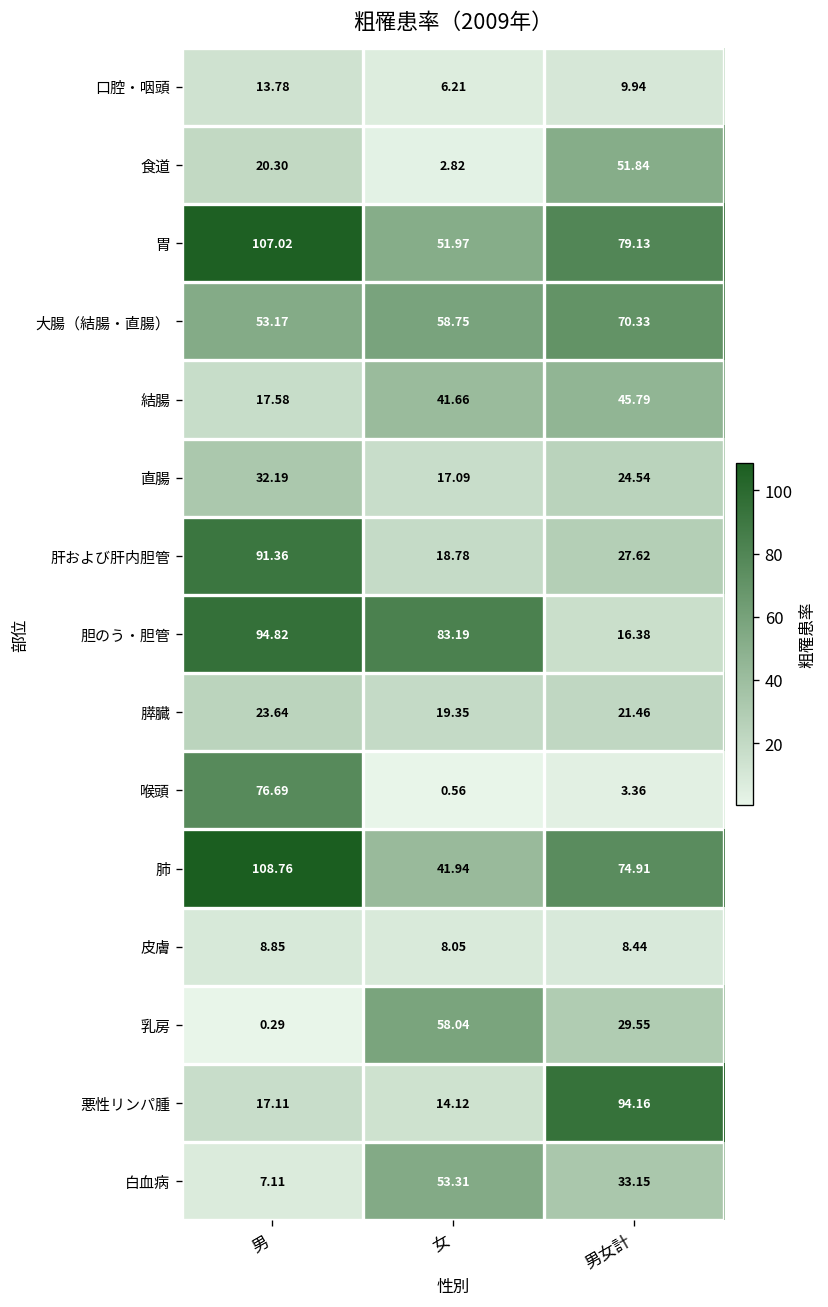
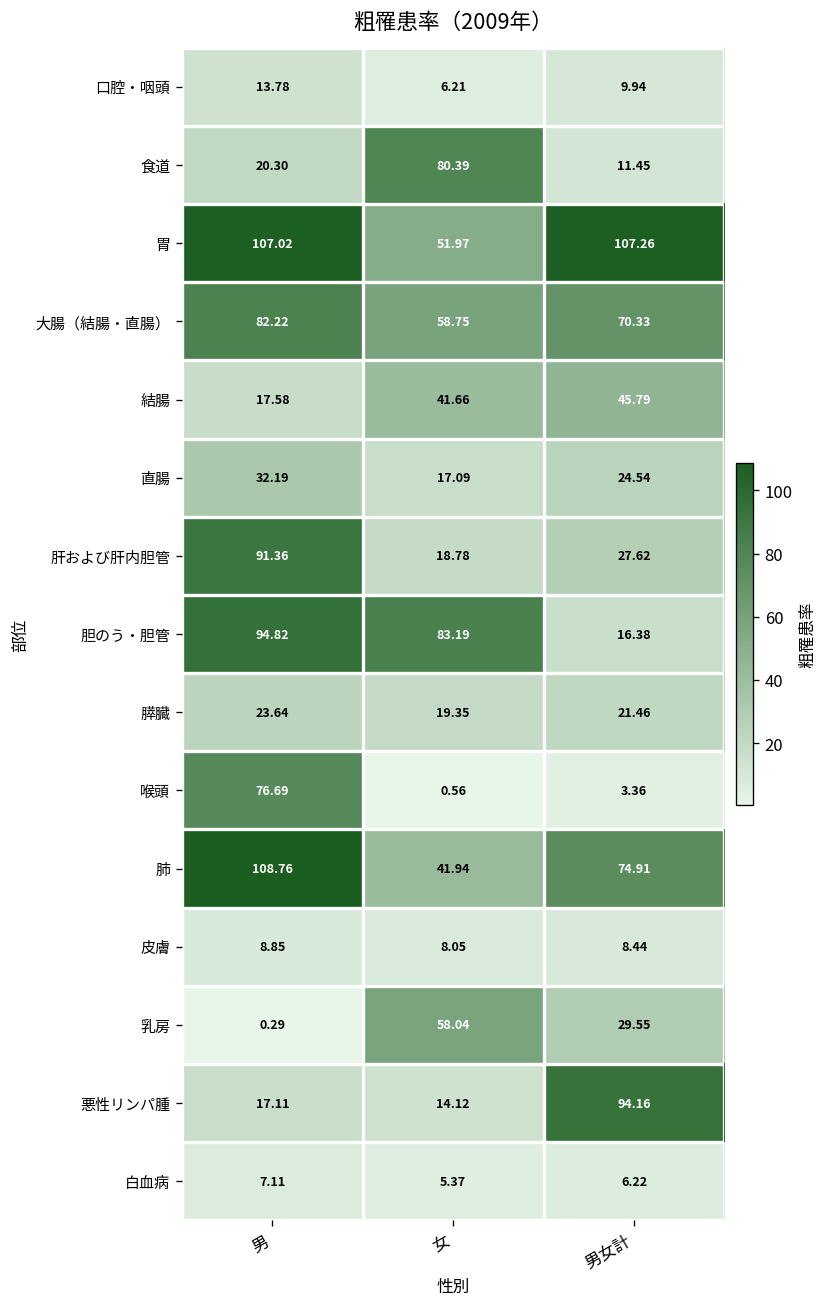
食道, 女: 2.82 -> 80.39
食道, 男女計: 51.84 -> 11.45
胃, 男女計: 79.13 -> 107.26
大腸（結腸・直腸）, 男: 53.17 -> 82.22
白血病, 女: 53.31 -> 5.37
白血病, 男女計: 33.15 -> 6.22
